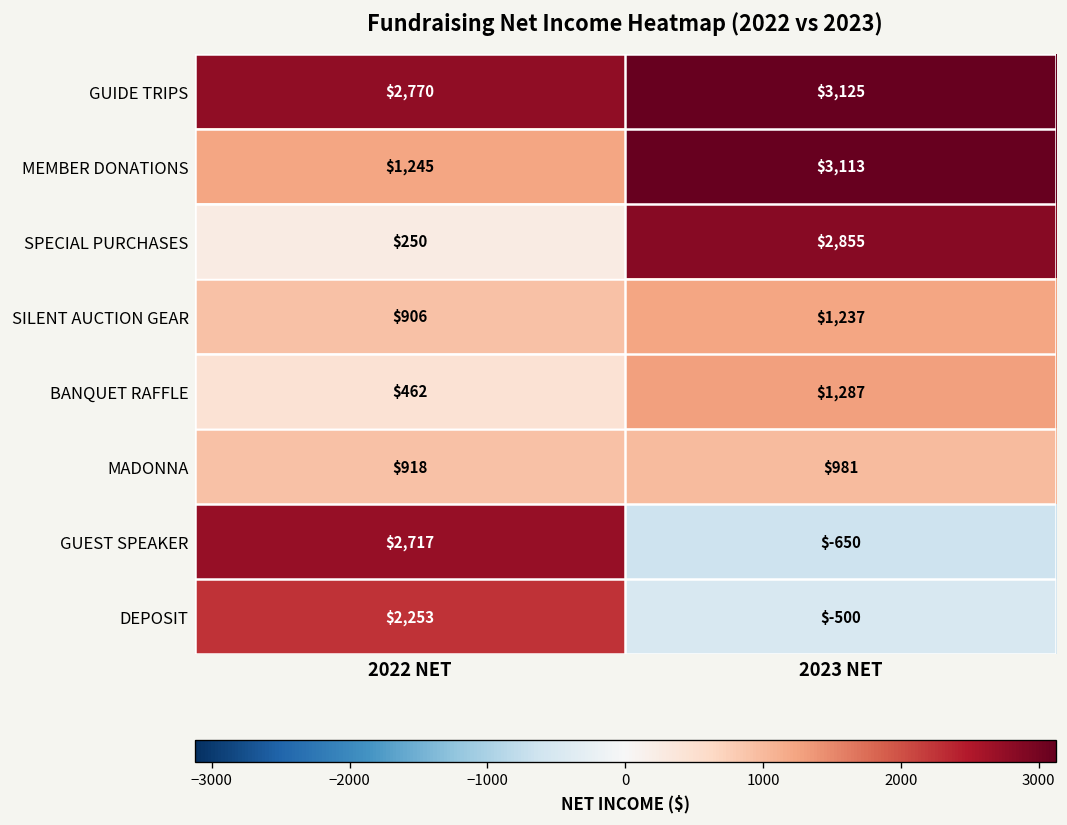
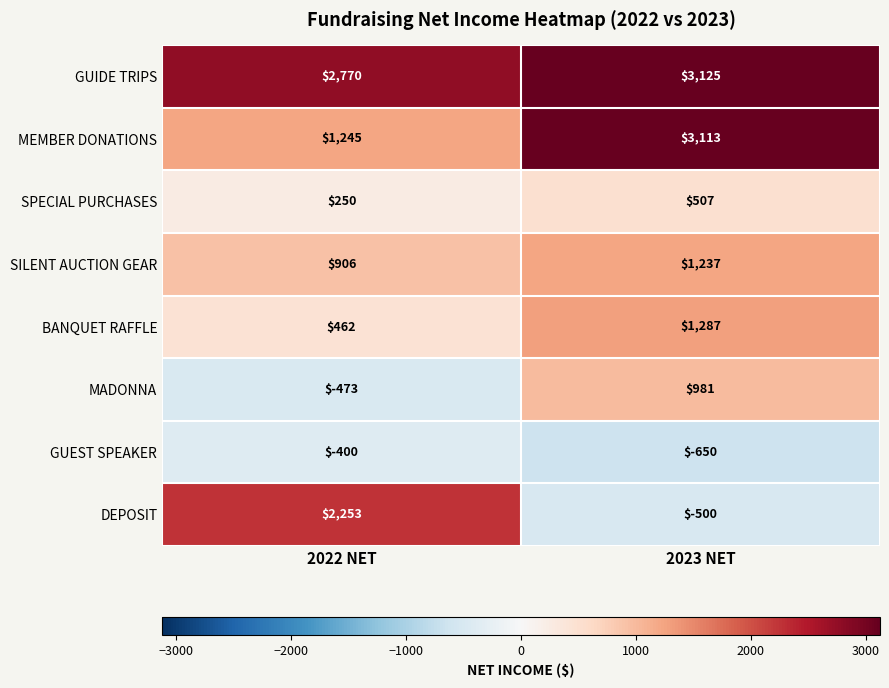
SPECIAL PURCHASES, 2023 NET: $2,855 -> $507
MADONNA, 2022 NET: $918 -> $-473
GUEST SPEAKER, 2022 NET: $2,717 -> $-400
